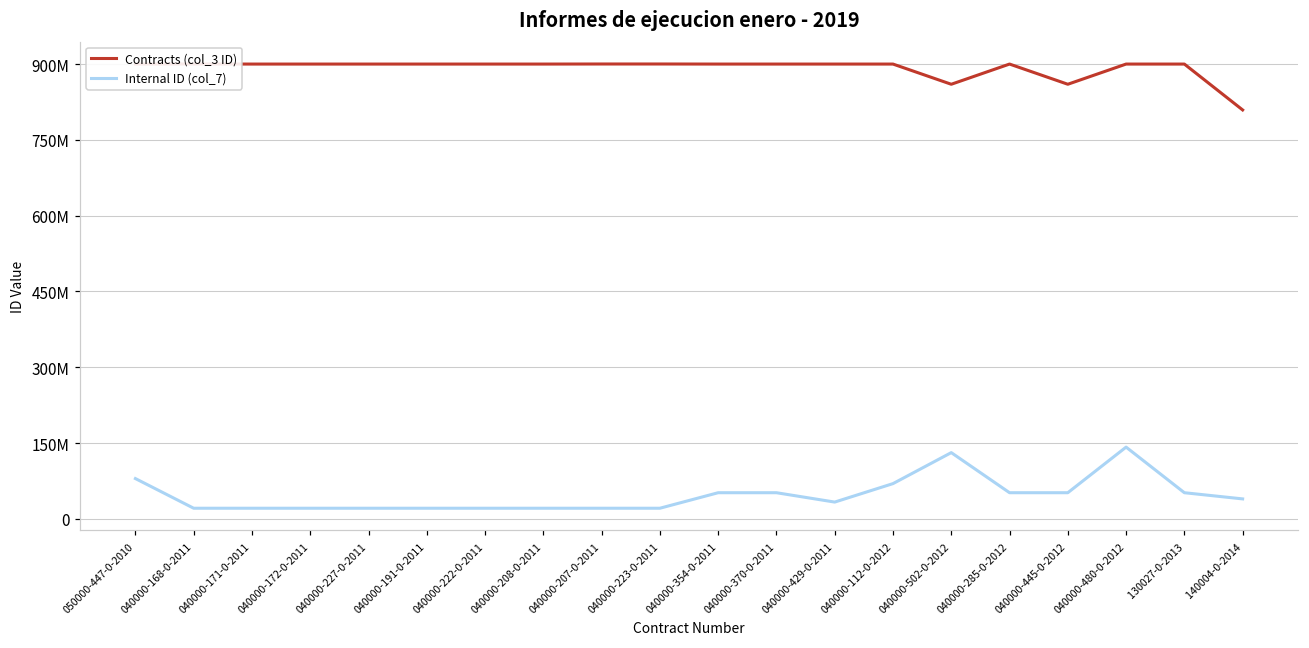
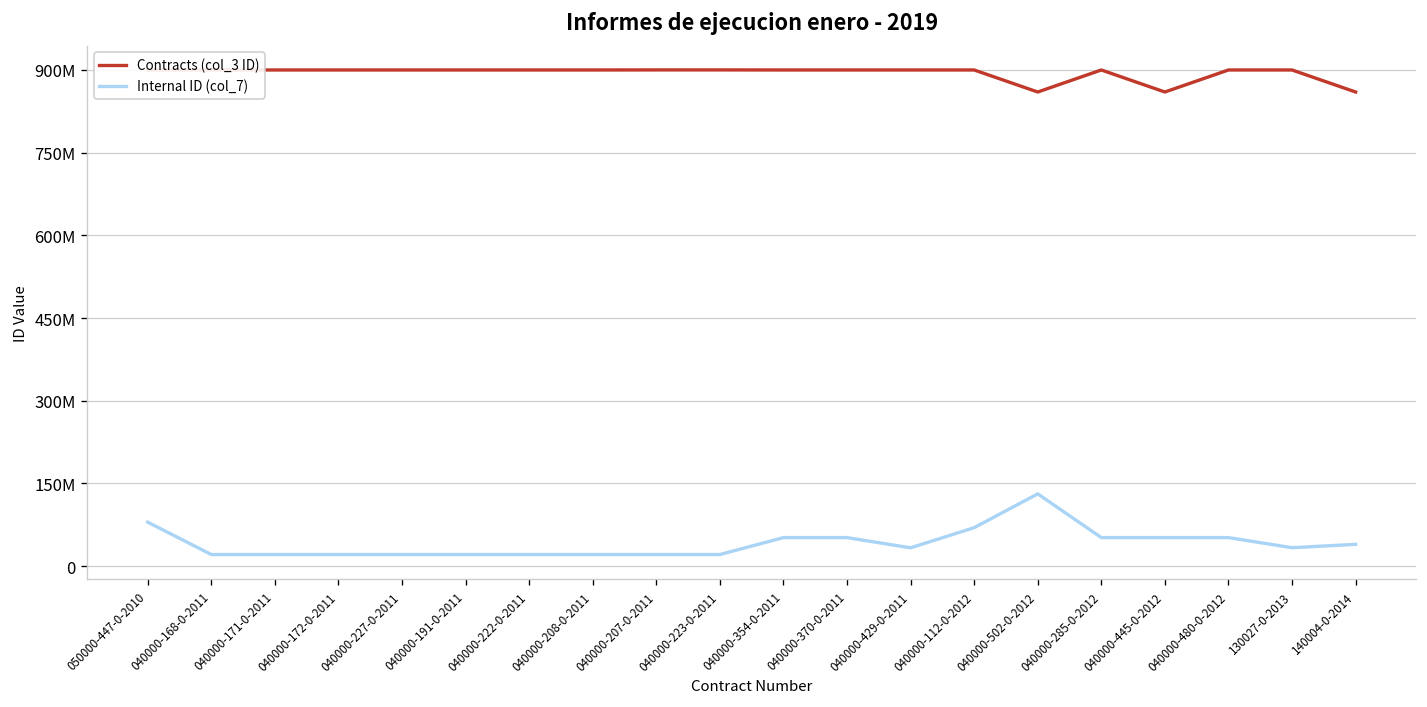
Internal ID (col_7), 040000-480-0-2012: 140000000 -> 50000000
Internal ID (col_7), 130027-0-2013: 50000000 -> 30000000
Contracts (col_3 ID), 140004-0-2014: 810000000 -> 860000000
